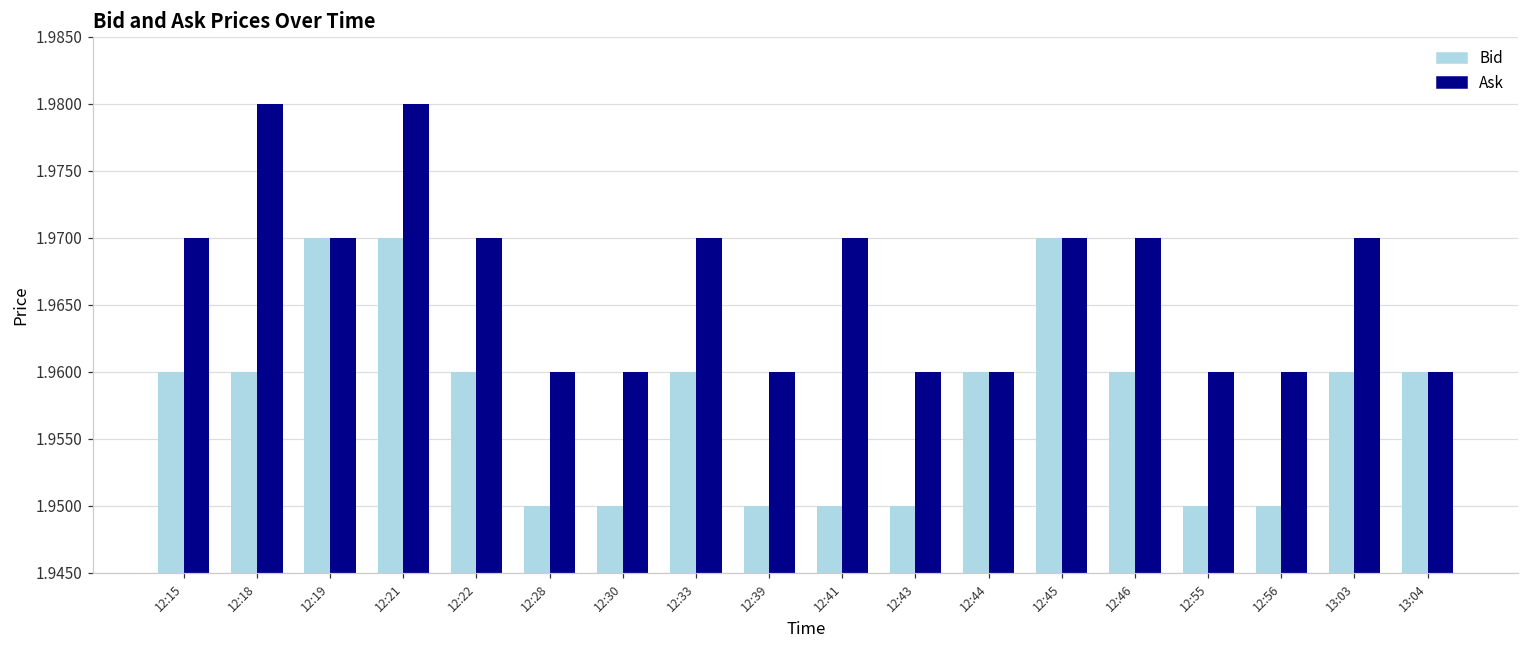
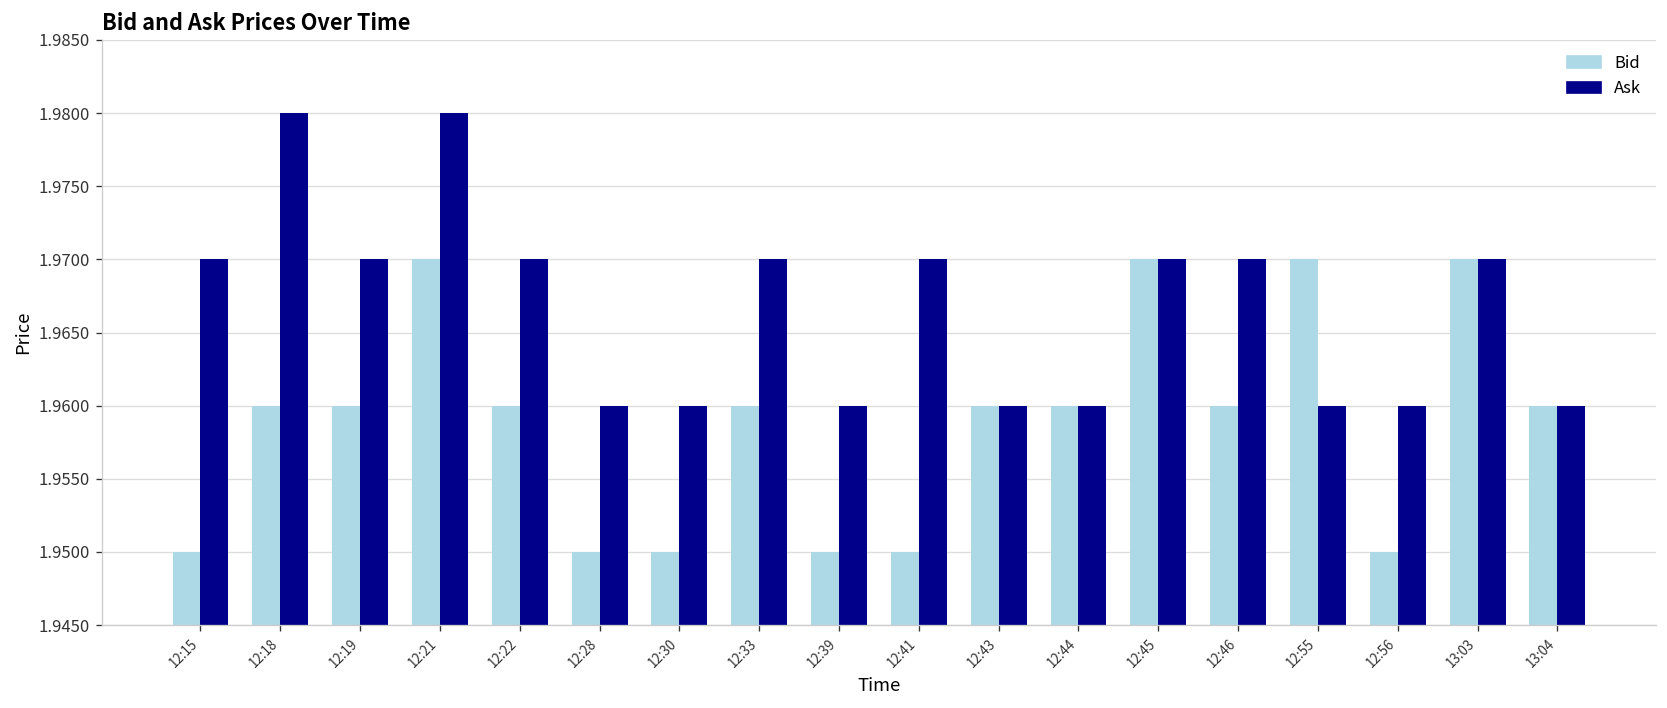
Bid, 12:15: 1.96 -> 1.95
Bid, 12:19: 1.97 -> 1.96
Bid, 12:43: 1.95 -> 1.96
Bid, 12:55: 1.95 -> 1.97
Bid, 13:03: 1.96 -> 1.97
